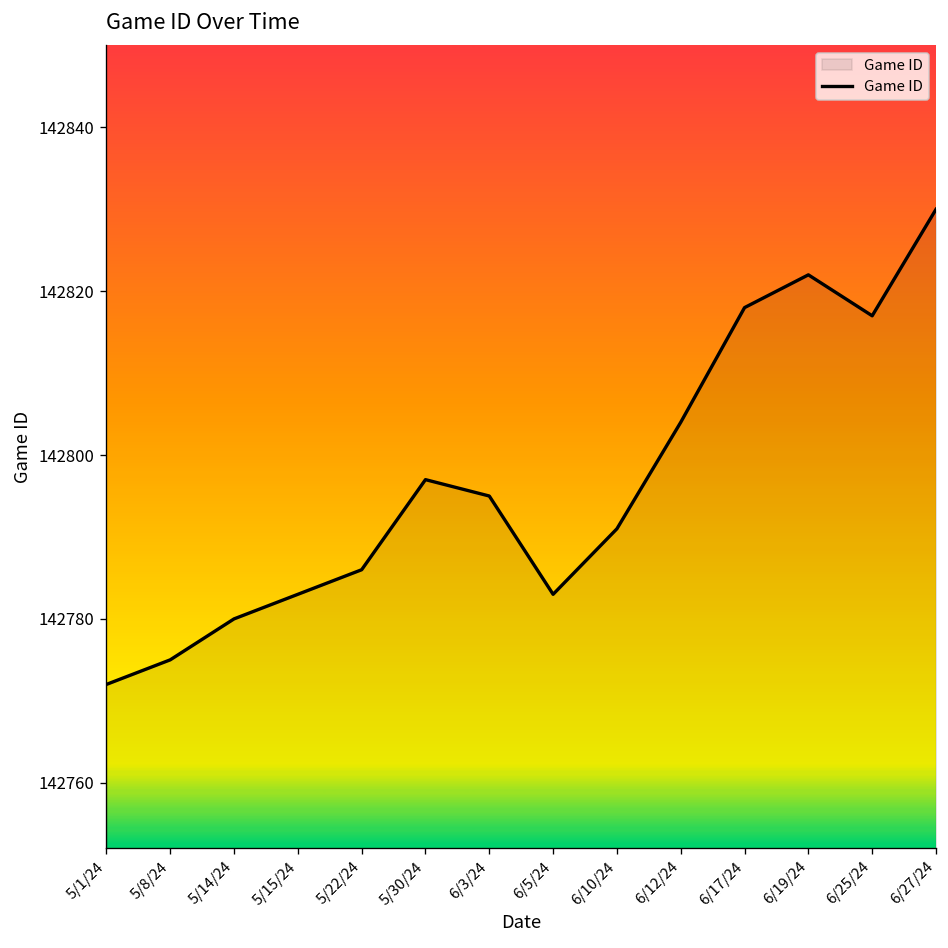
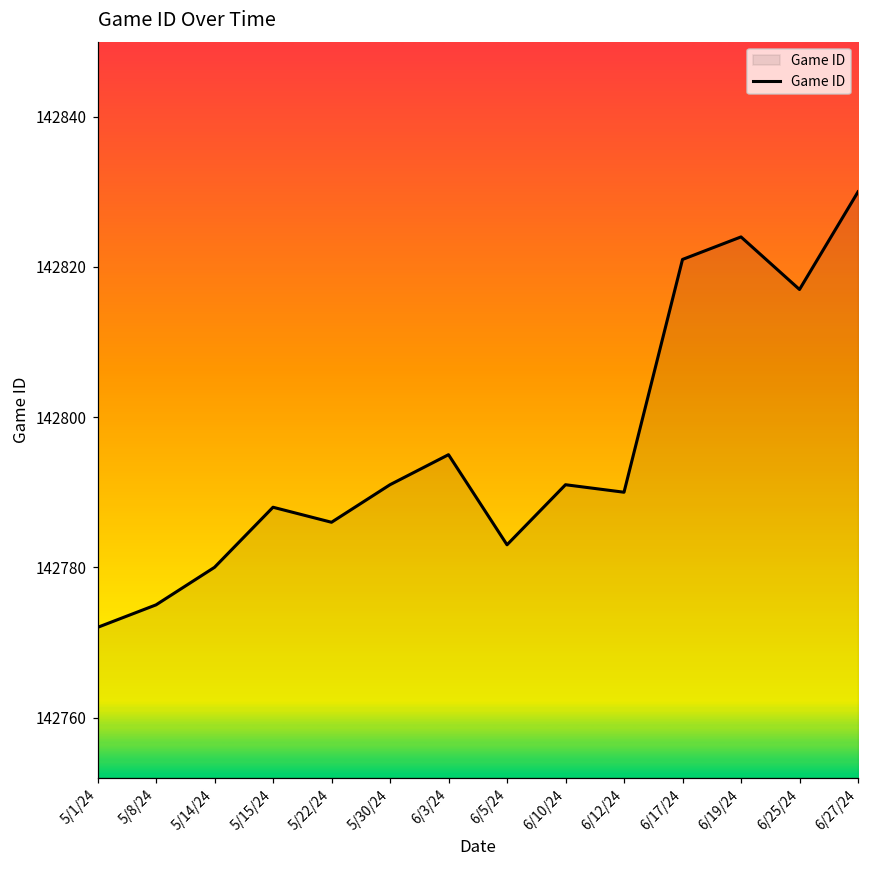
5/15/24: 142783 -> 142788
5/30/24: 142797 -> 142791
6/12/24: 142804 -> 142790
6/17/24: 142818 -> 142821
6/19/24: 142822 -> 142824
